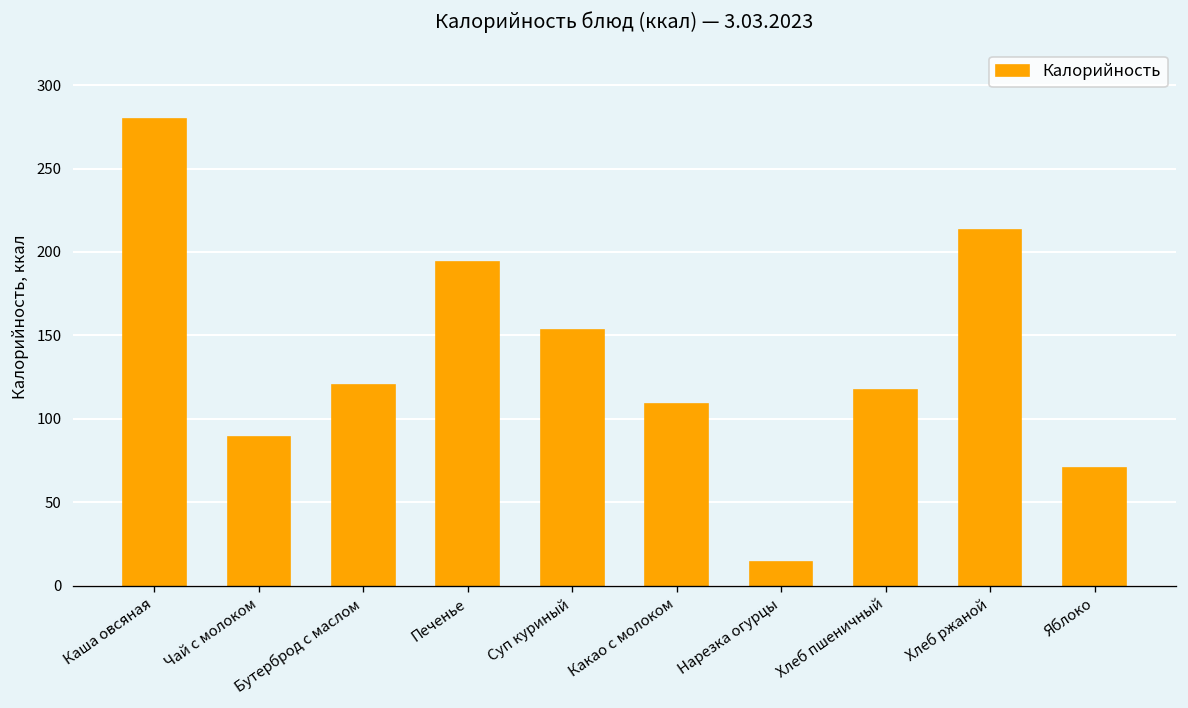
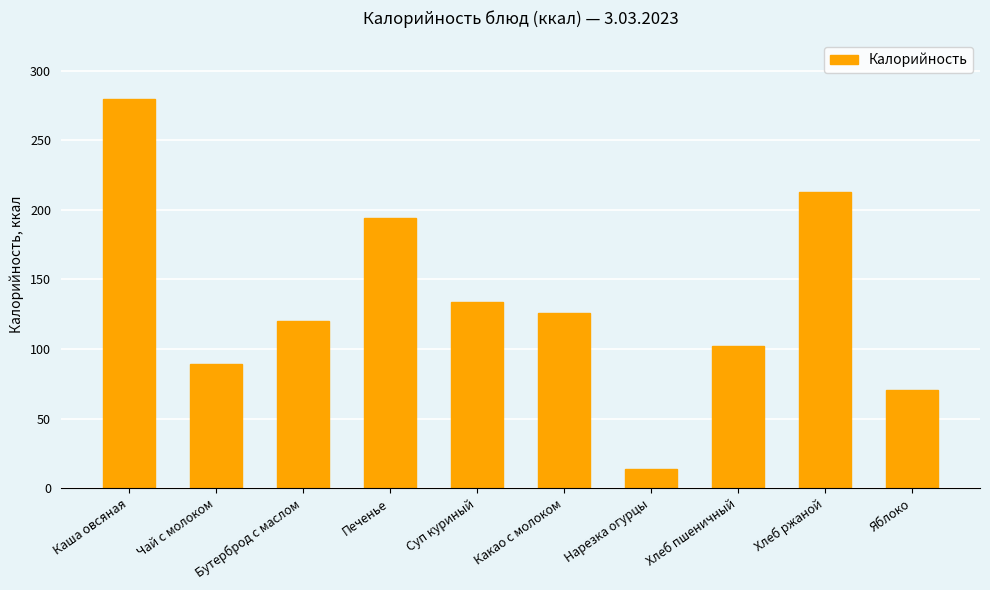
Суп куриный: 153 -> 134
Какао с молоком: 109 -> 126
Хлеб пшеничный: 117 -> 102
